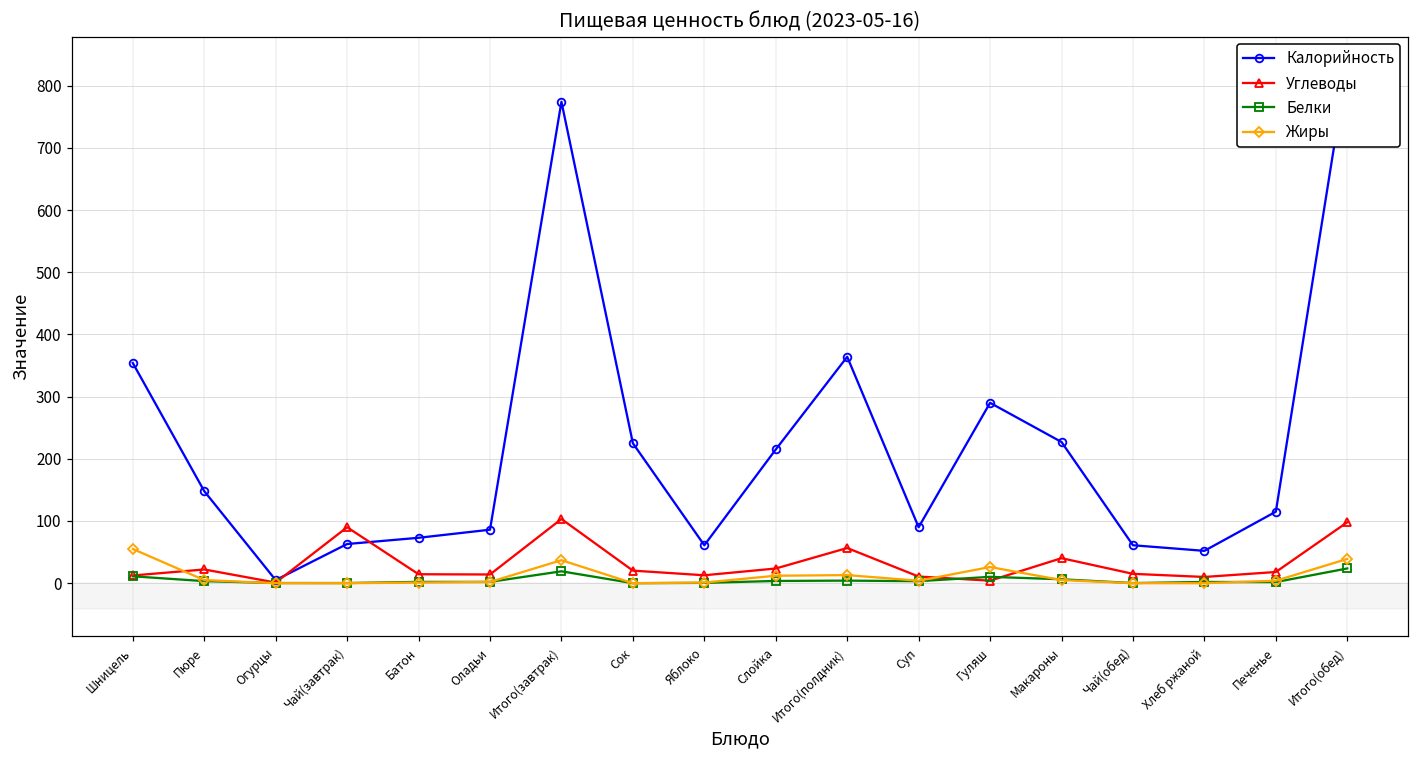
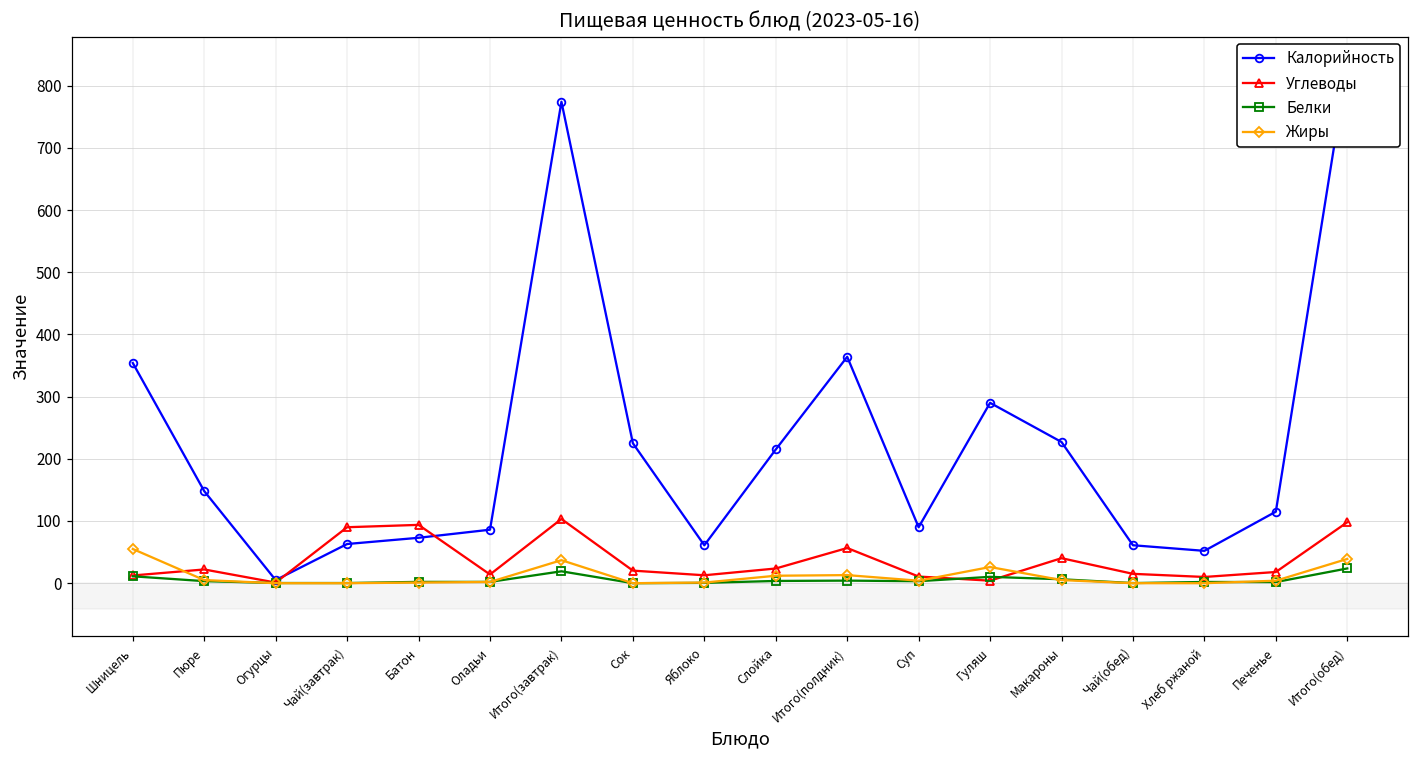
Углеводы, Батон: 10 -> 90
